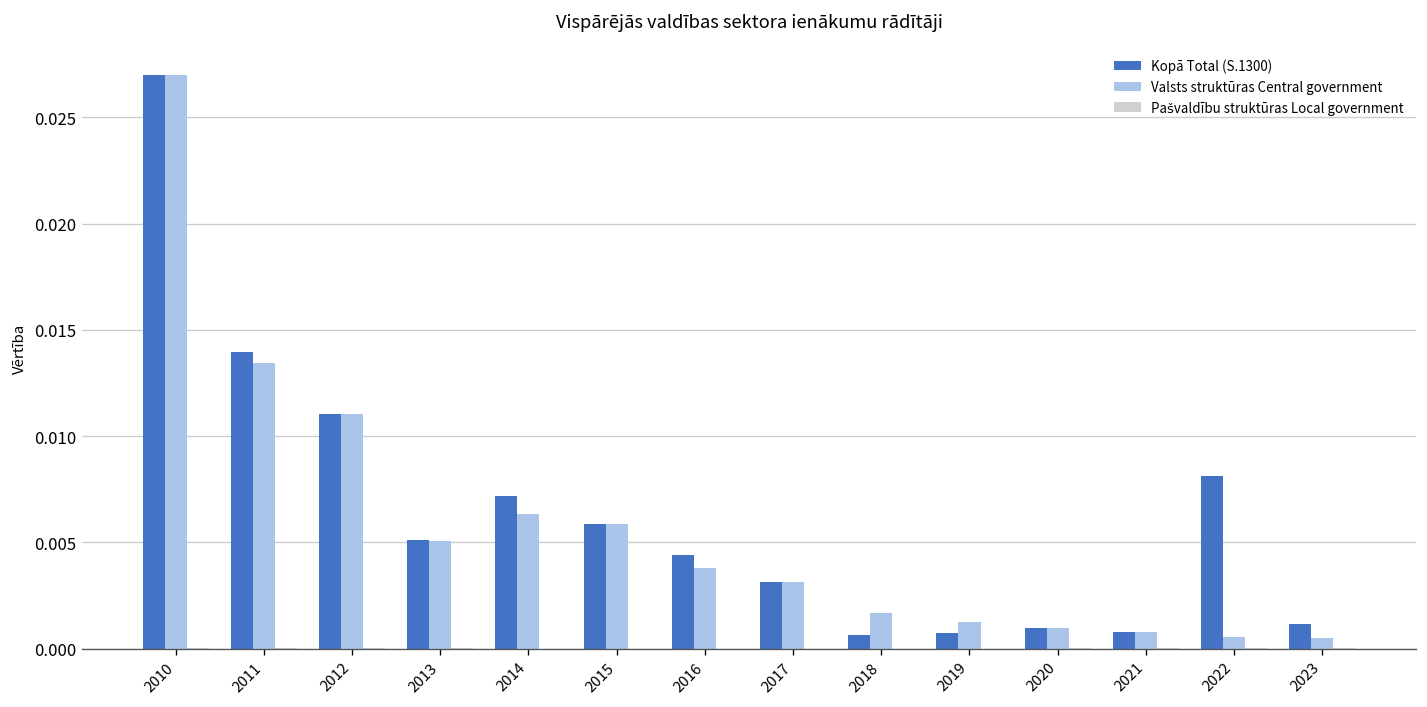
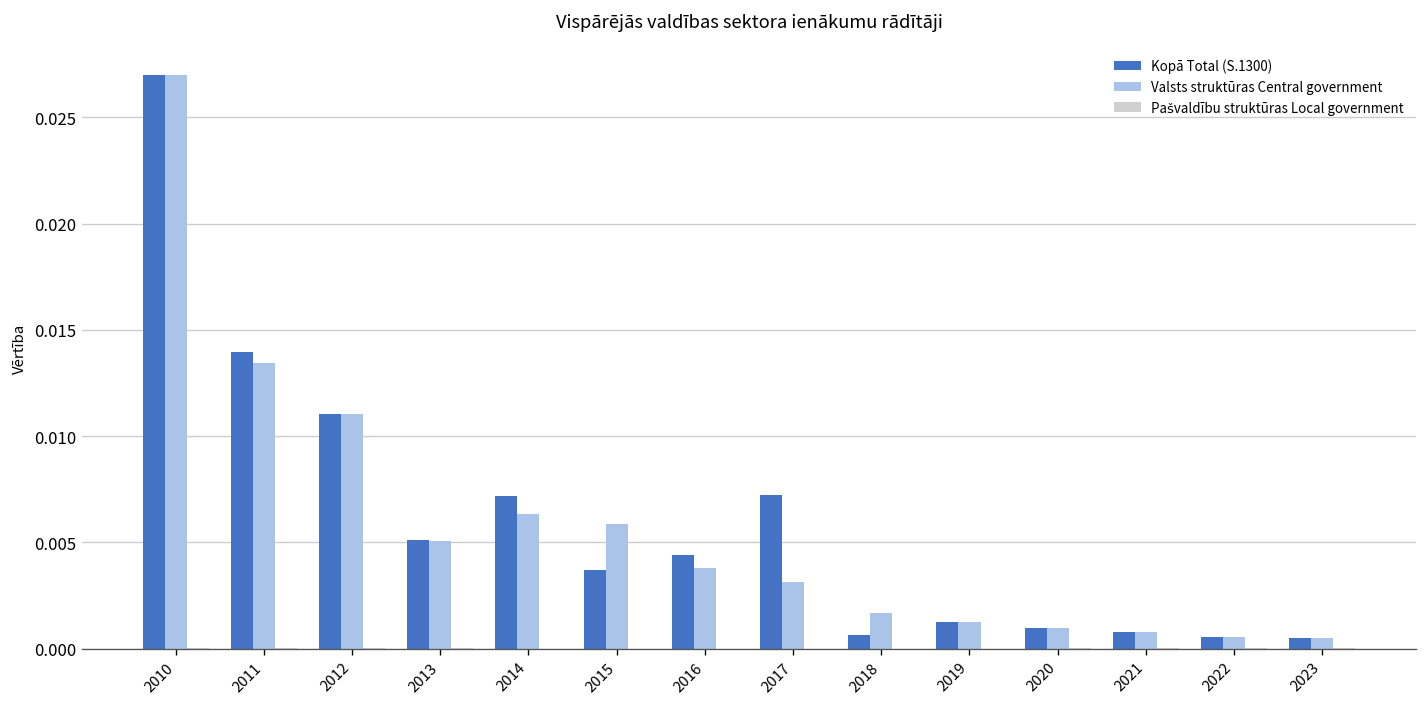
Kopā Total (S.1300), 2015: 0.0059 -> 0.0037
Kopā Total (S.1300), 2017: 0.0031 -> 0.0072
Kopā Total (S.1300), 2019: 0.0007 -> 0.0013
Kopā Total (S.1300), 2022: 0.0081 -> 0.0006
Kopā Total (S.1300), 2023: 0.0012 -> 0.0005
